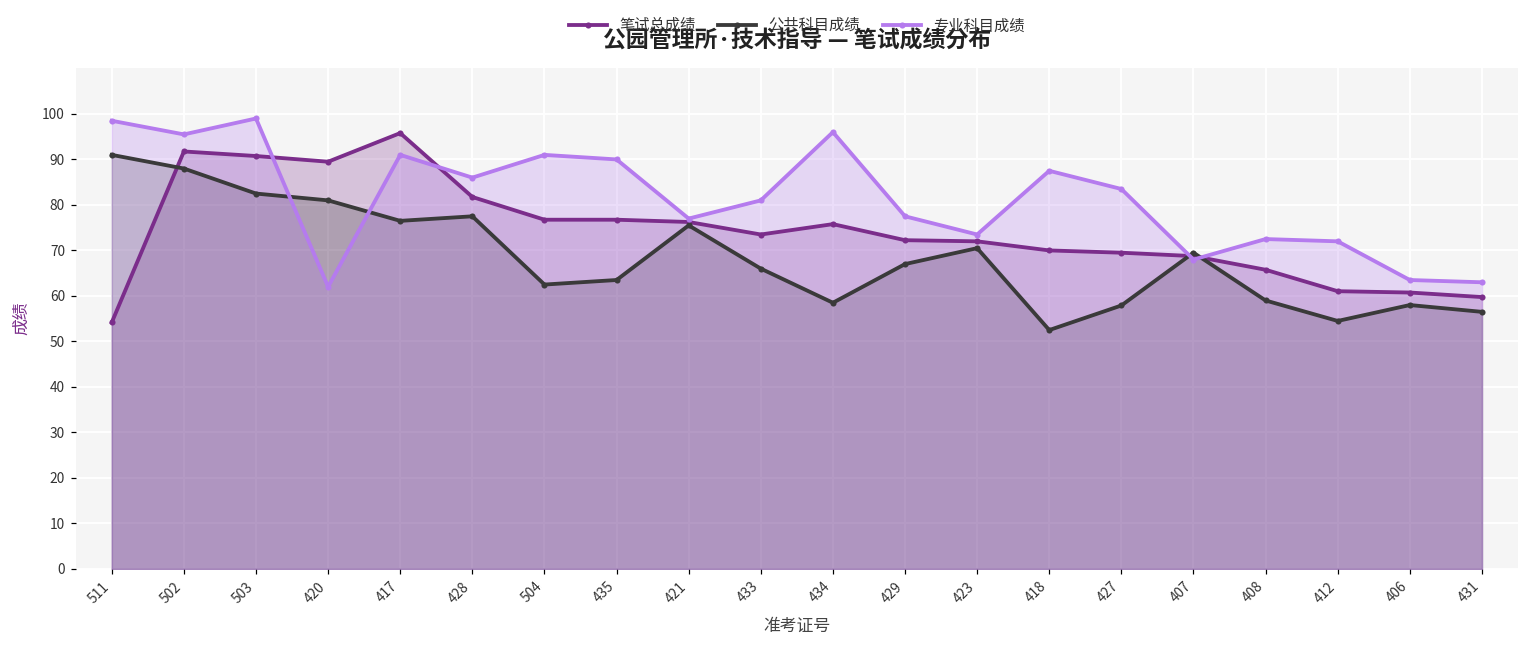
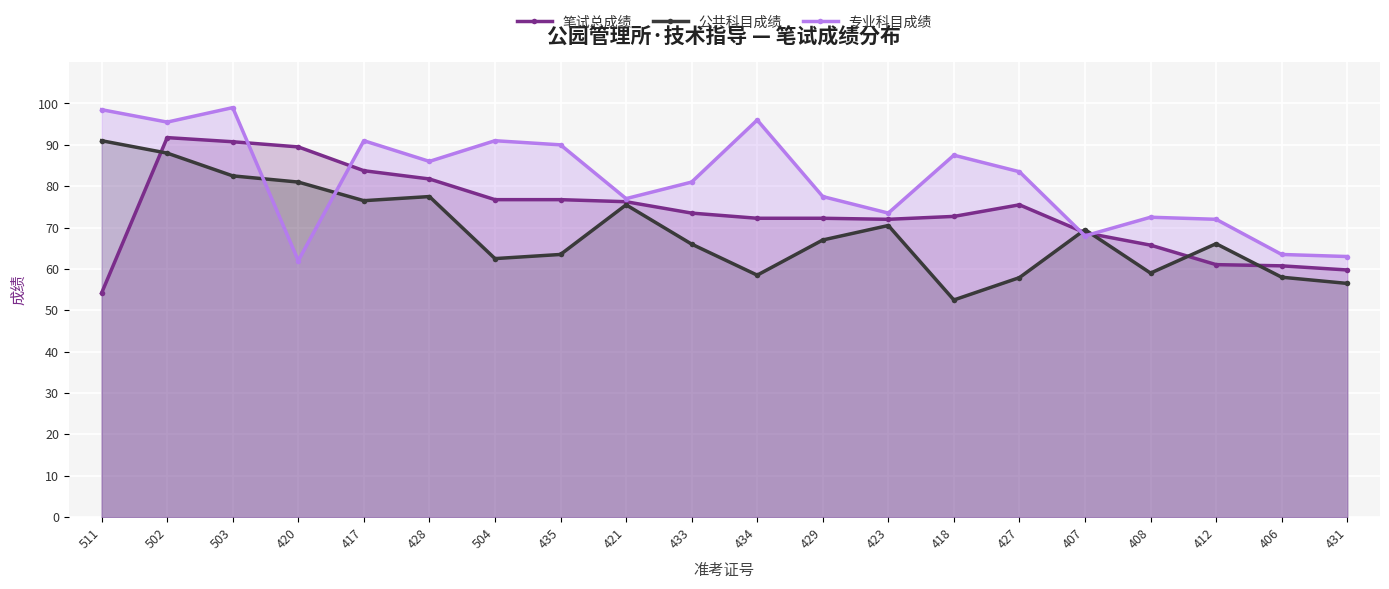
笔试总成绩, 417: 96 -> 84
笔试总成绩, 434: 76 -> 72
笔试总成绩, 418: 70 -> 73
笔试总成绩, 427: 70 -> 76
公共科目成绩, 412: 55 -> 66
